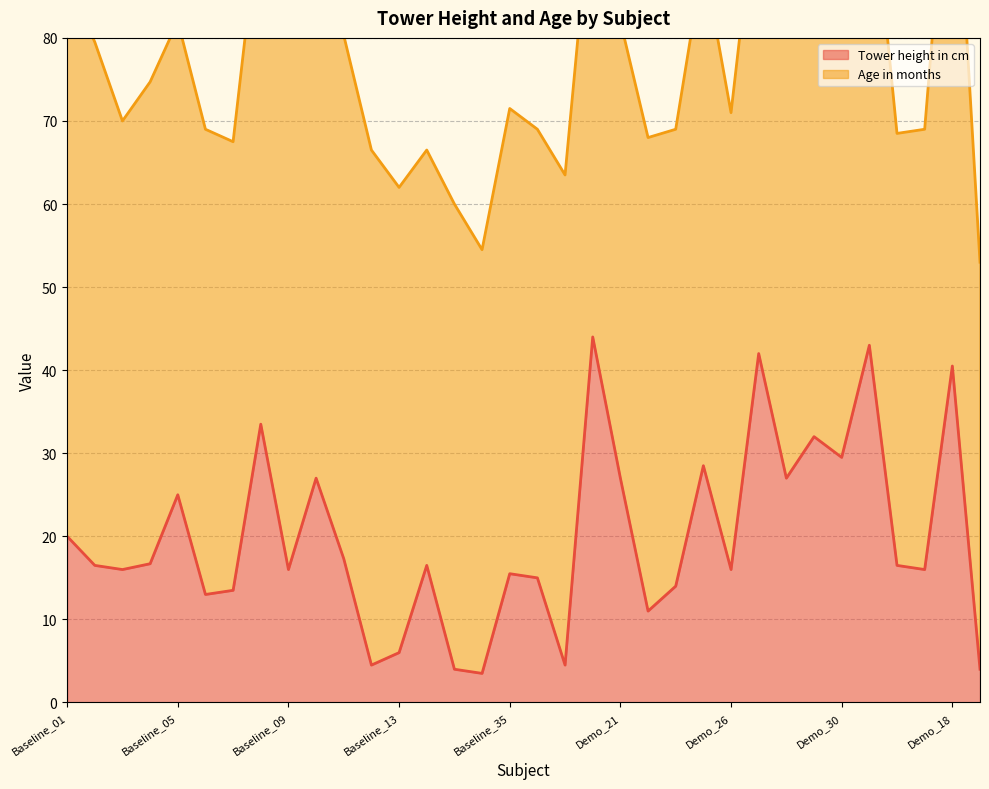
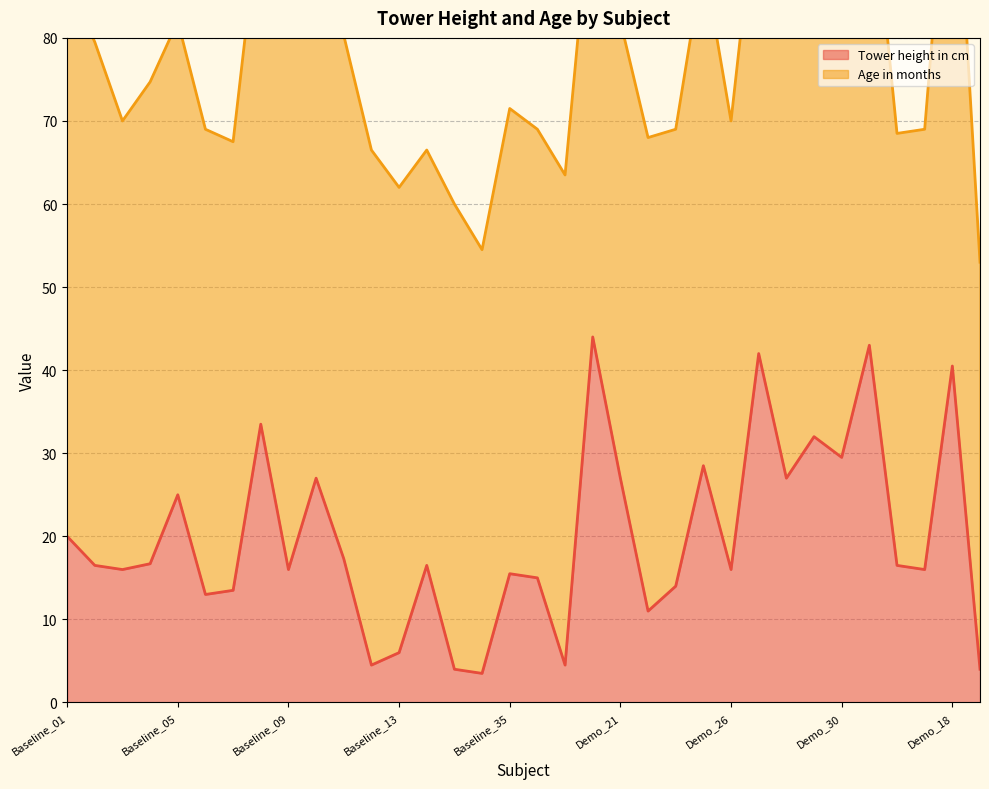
Age in months, Demo_26: 55 -> 54
